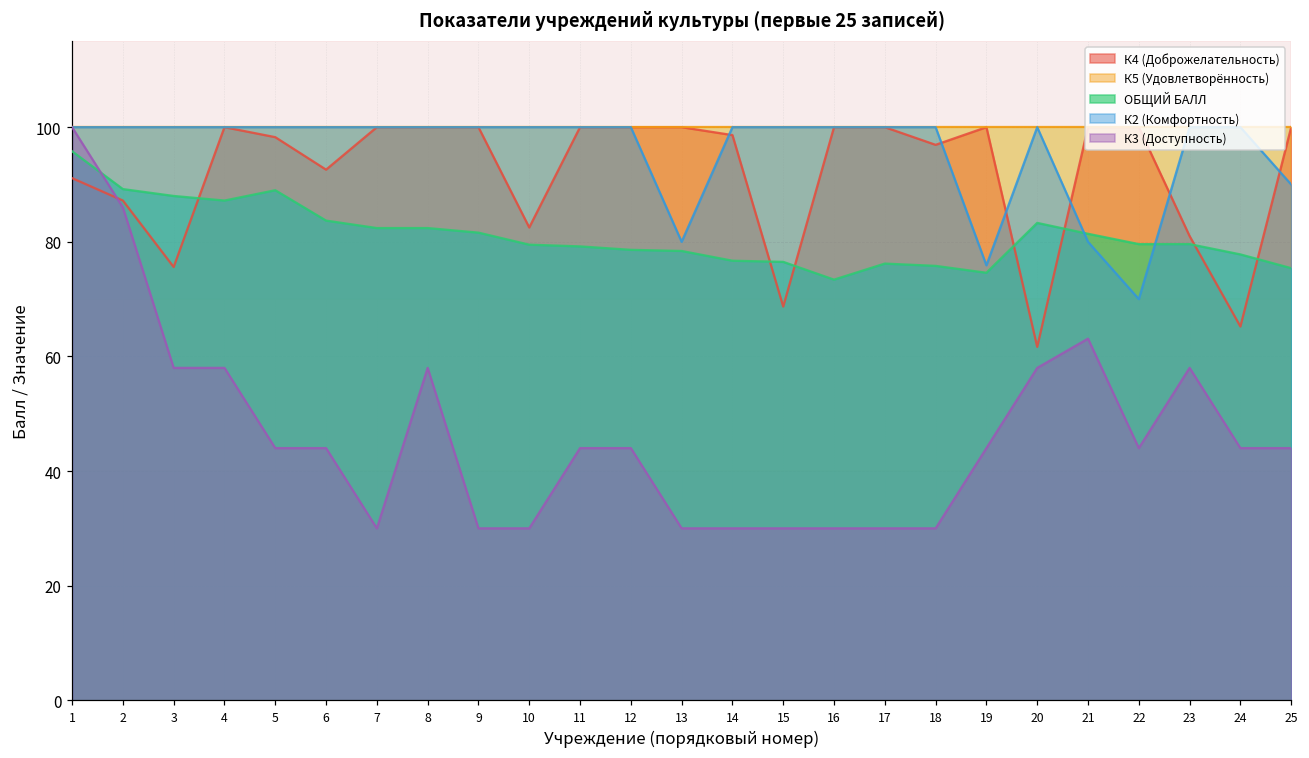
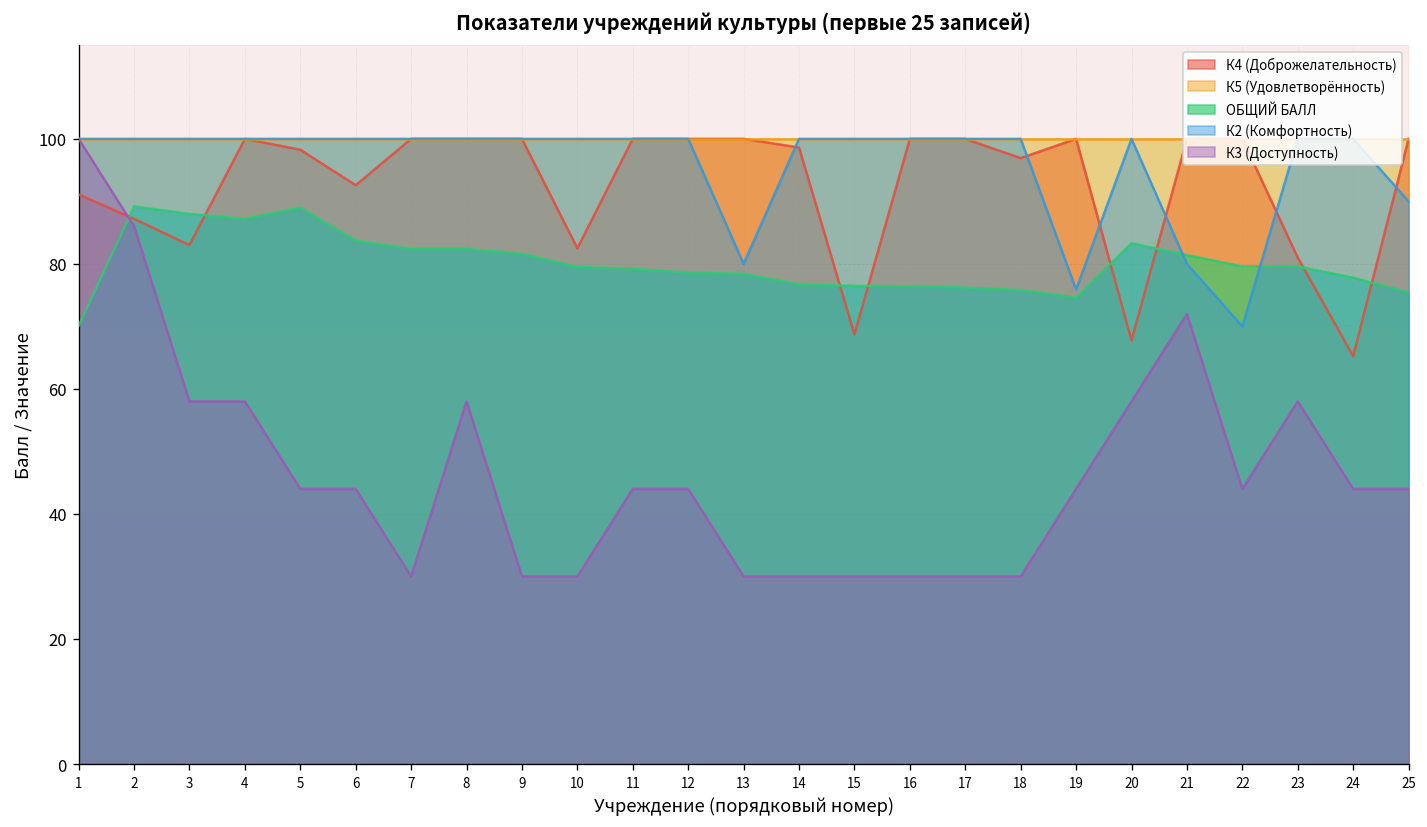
ОБЩИЙ БАЛЛ, 1: 96 -> 70
К4 (Доброжелательность), 3: 76 -> 83
ОБЩИЙ БАЛЛ, 16: 73 -> 76
К4 (Доброжелательность), 20: 62 -> 68
К3 (Доступность), 21: 63 -> 72
